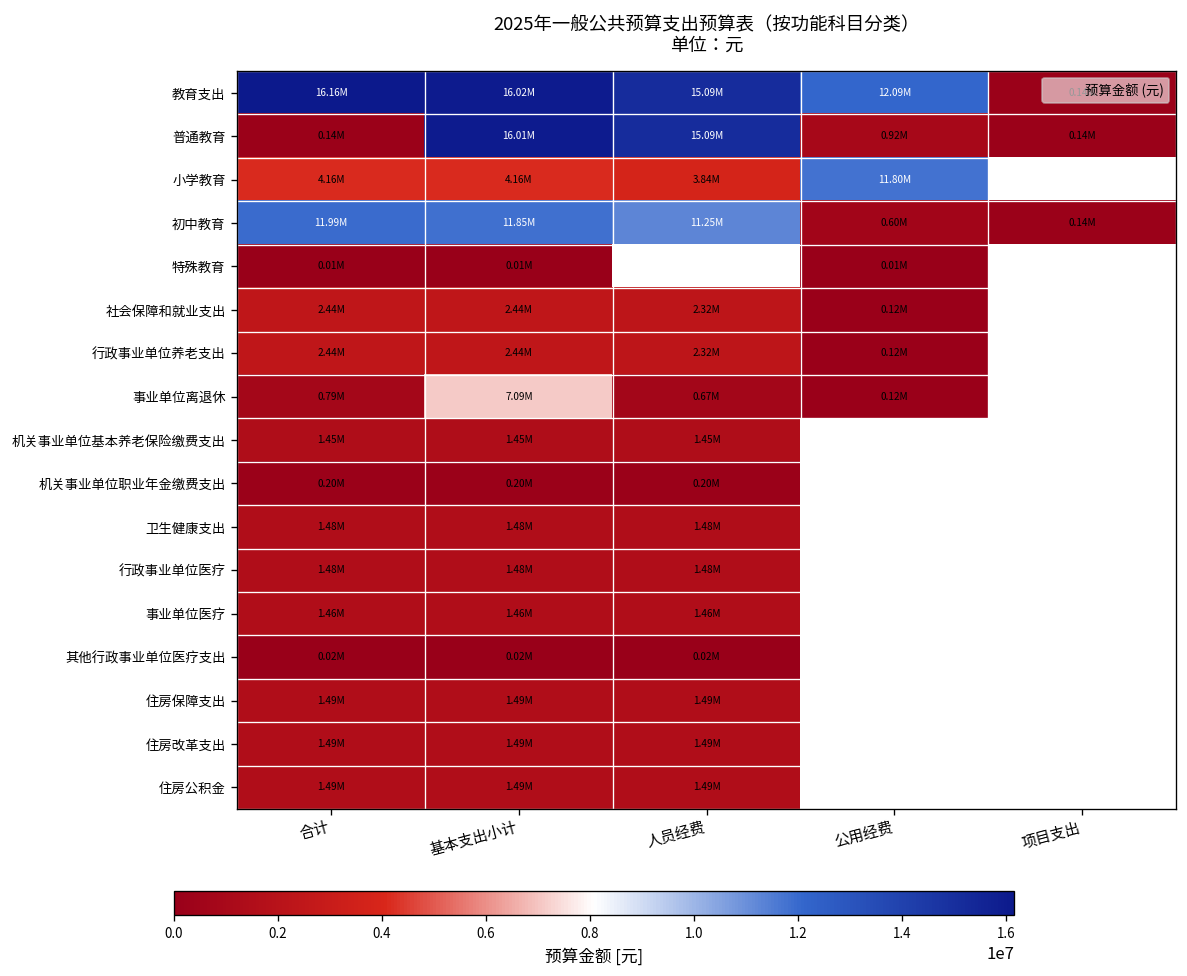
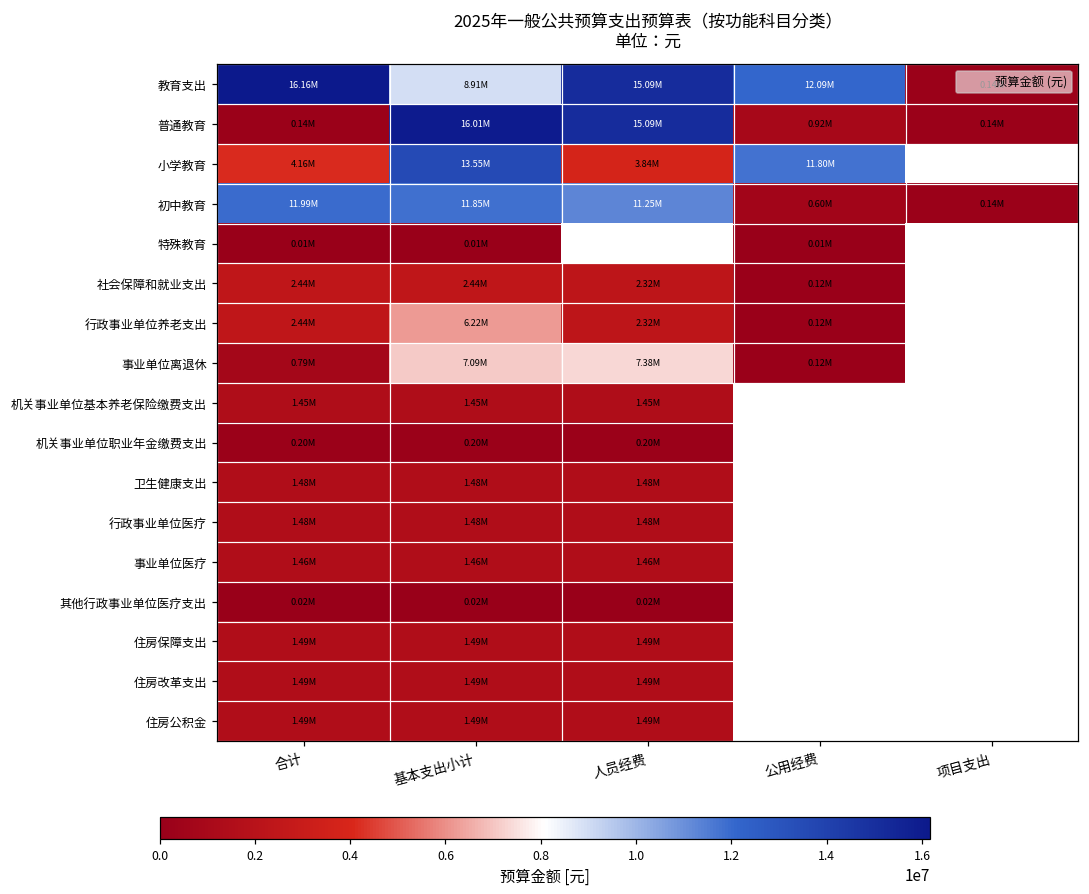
教育支出, 基本支出小计: 16.02M -> 8.91M
小学教育, 基本支出小计: 4.16M -> 13.55M
行政事业单位养老支出, 基本支出小计: 2.44M -> 6.22M
事业单位离退休, 人员经费: 0.67M -> 7.38M
